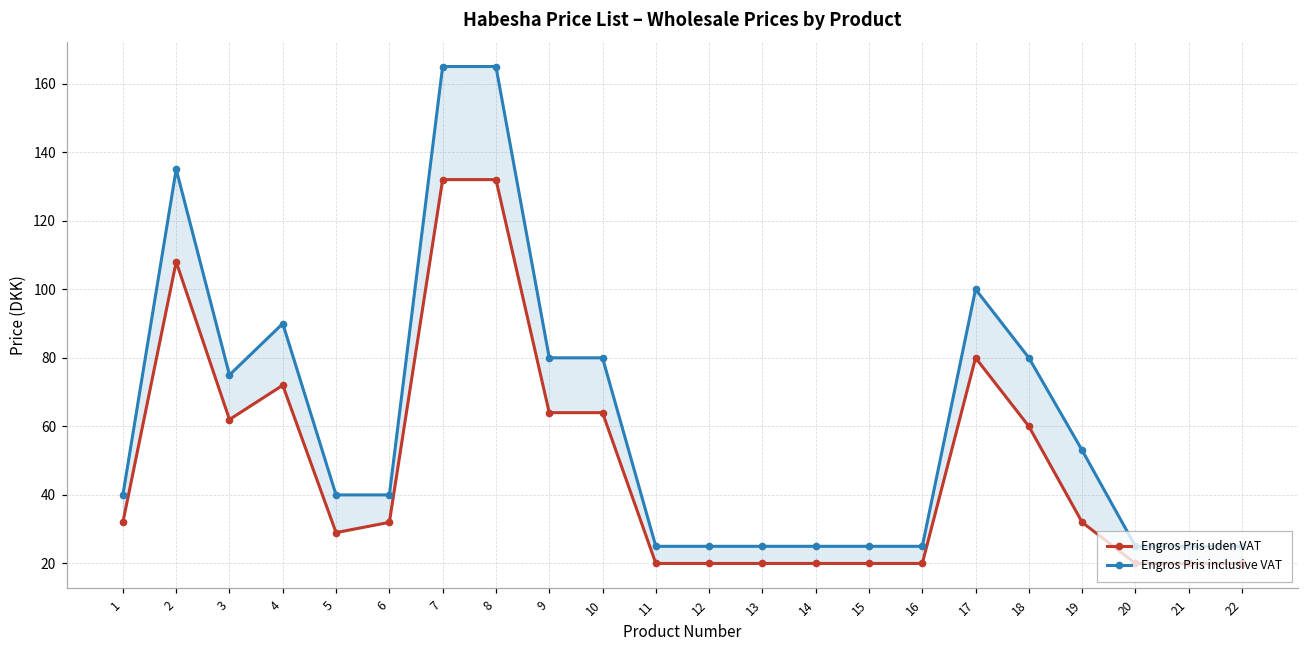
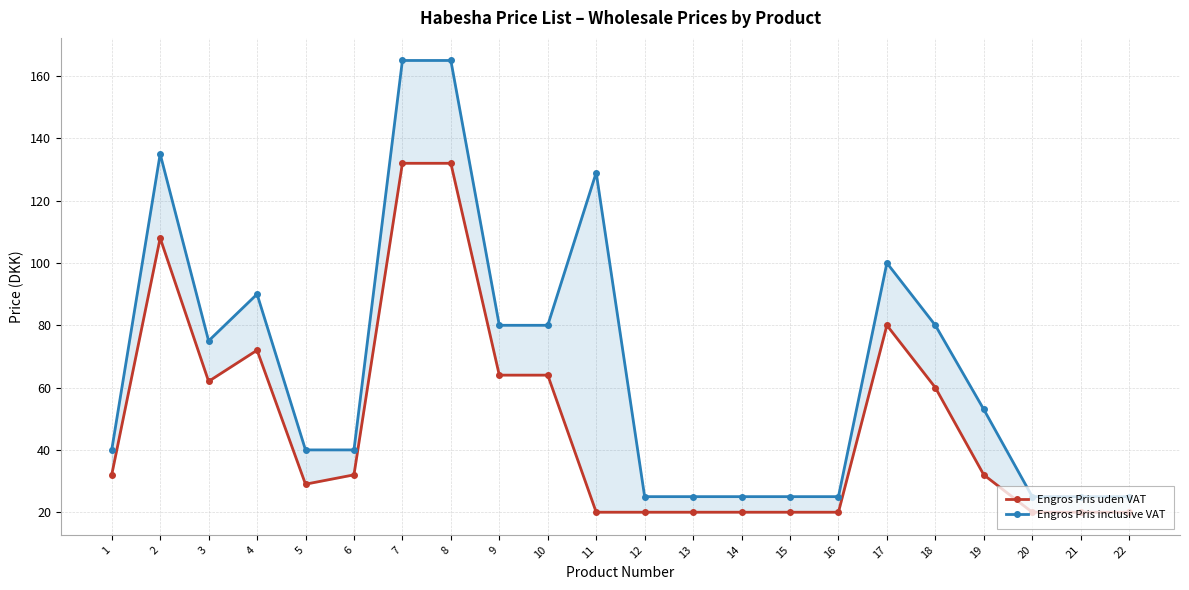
Engros Pris inclusive VAT, 11: 25 -> 129
